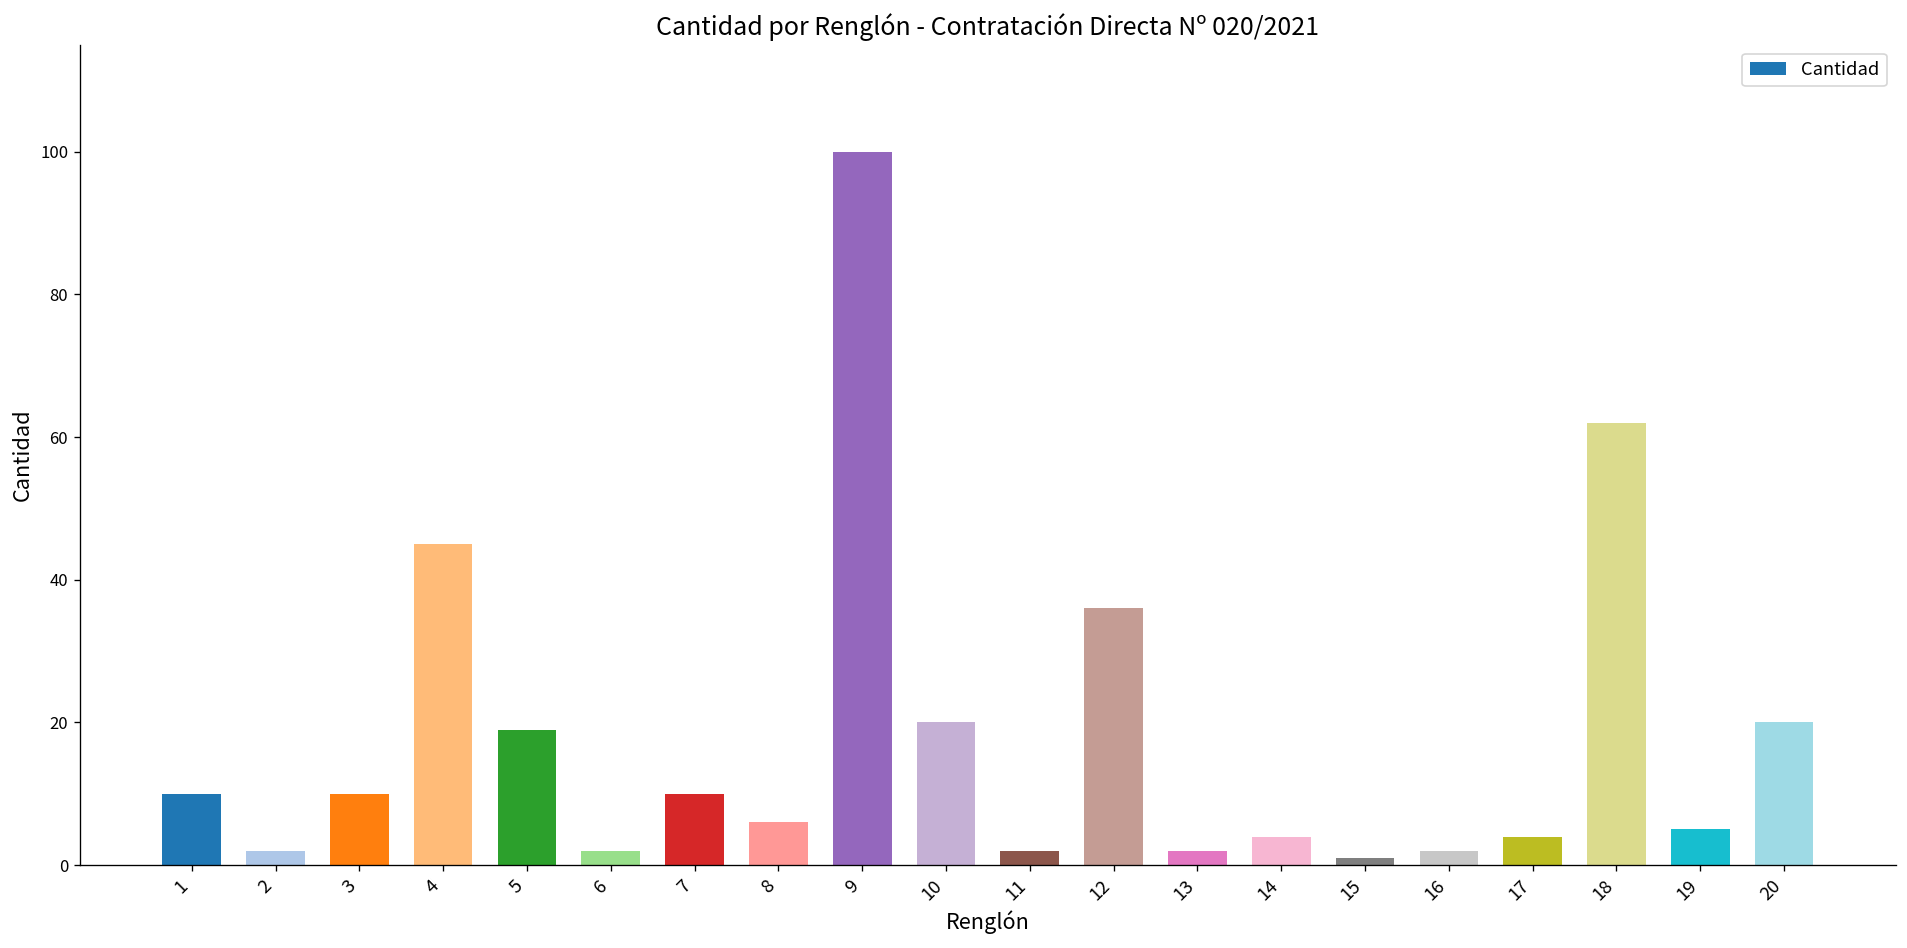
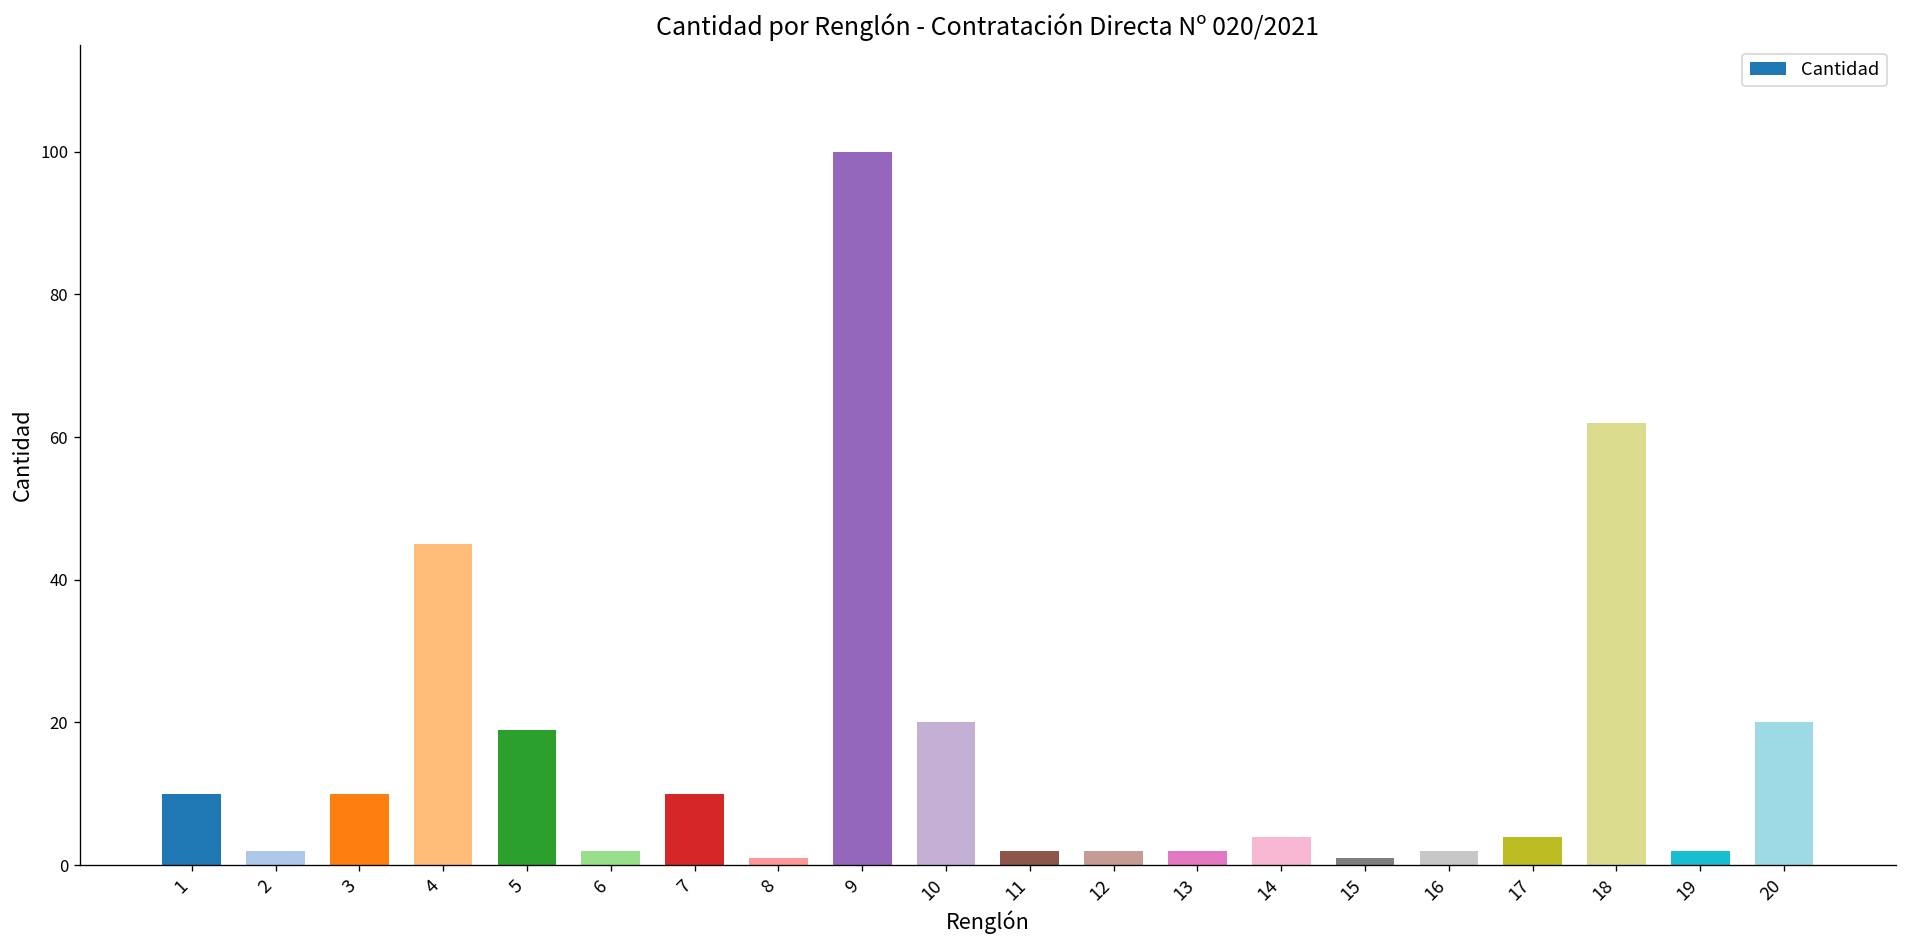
8: 6 -> 1
12: 36 -> 2
19: 5 -> 2
